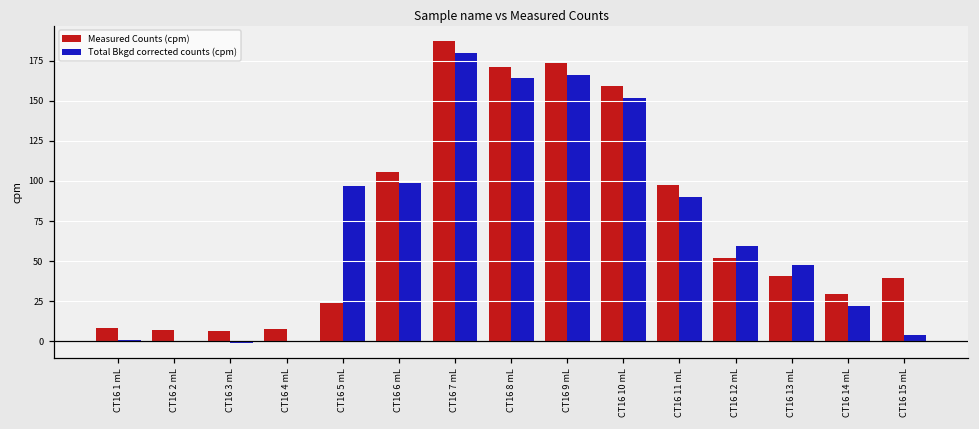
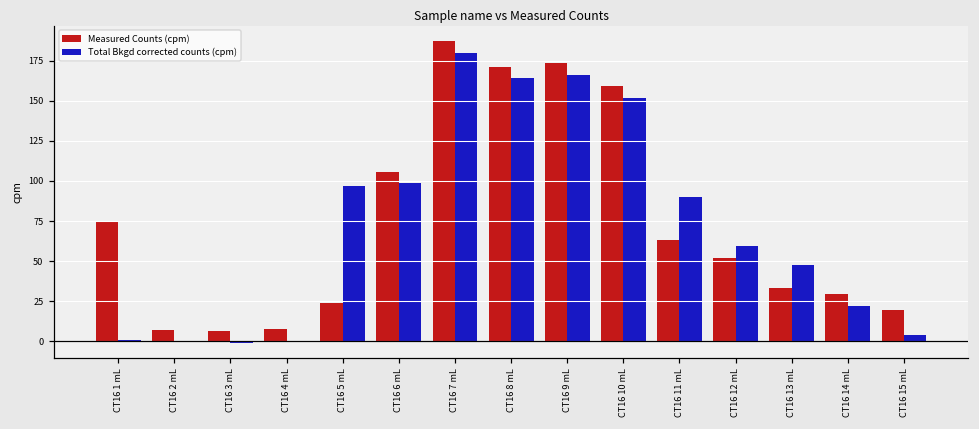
Measured Counts (cpm), CT16 1 mL: 8 -> 75
Measured Counts (cpm), CT16 11 mL: 97 -> 63
Measured Counts (cpm), CT16 13 mL: 41 -> 34
Measured Counts (cpm), CT16 15 mL: 39 -> 19
